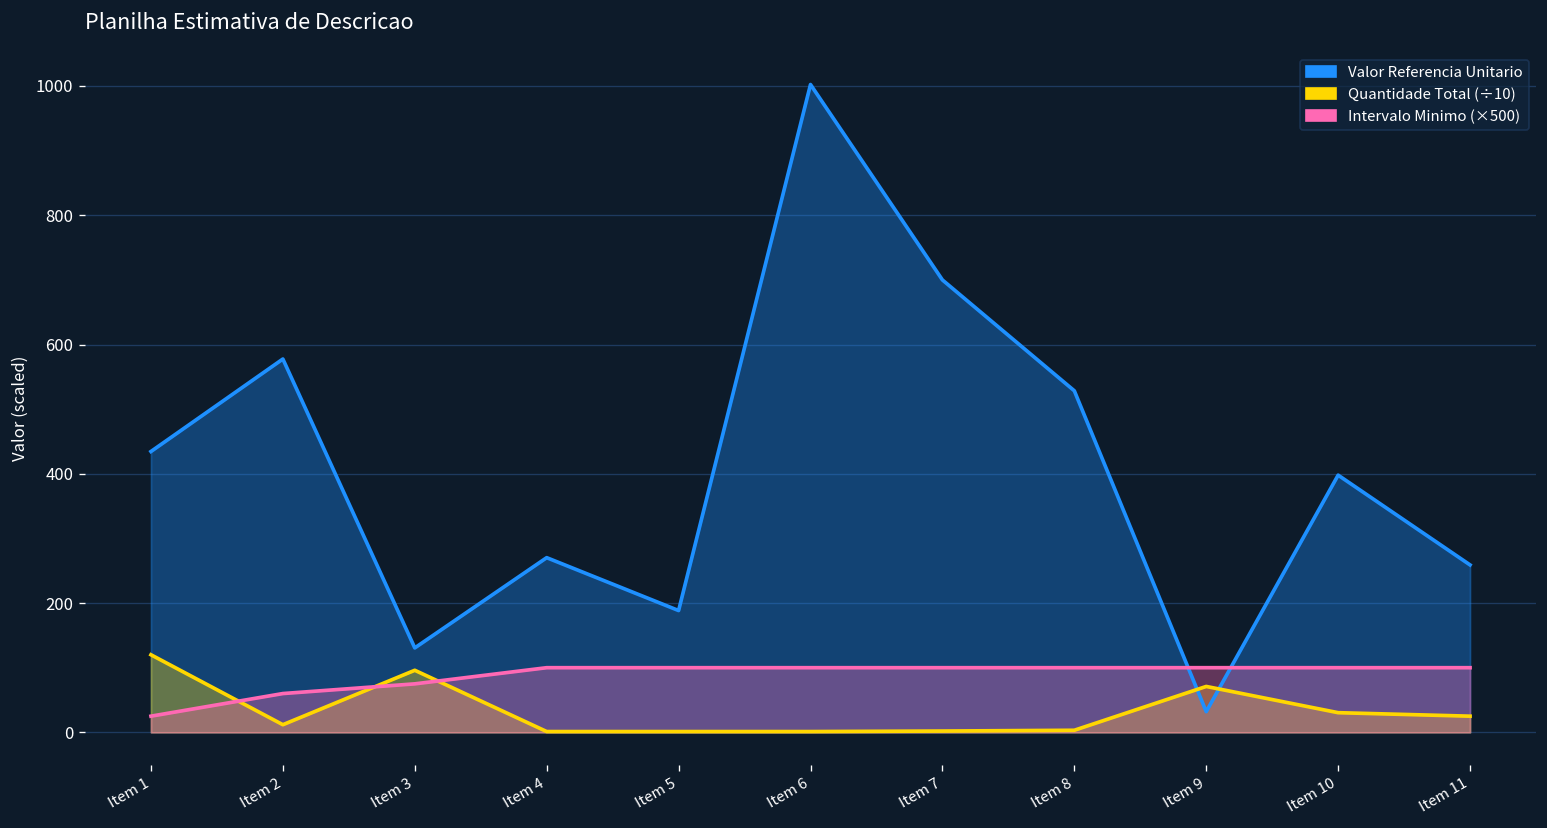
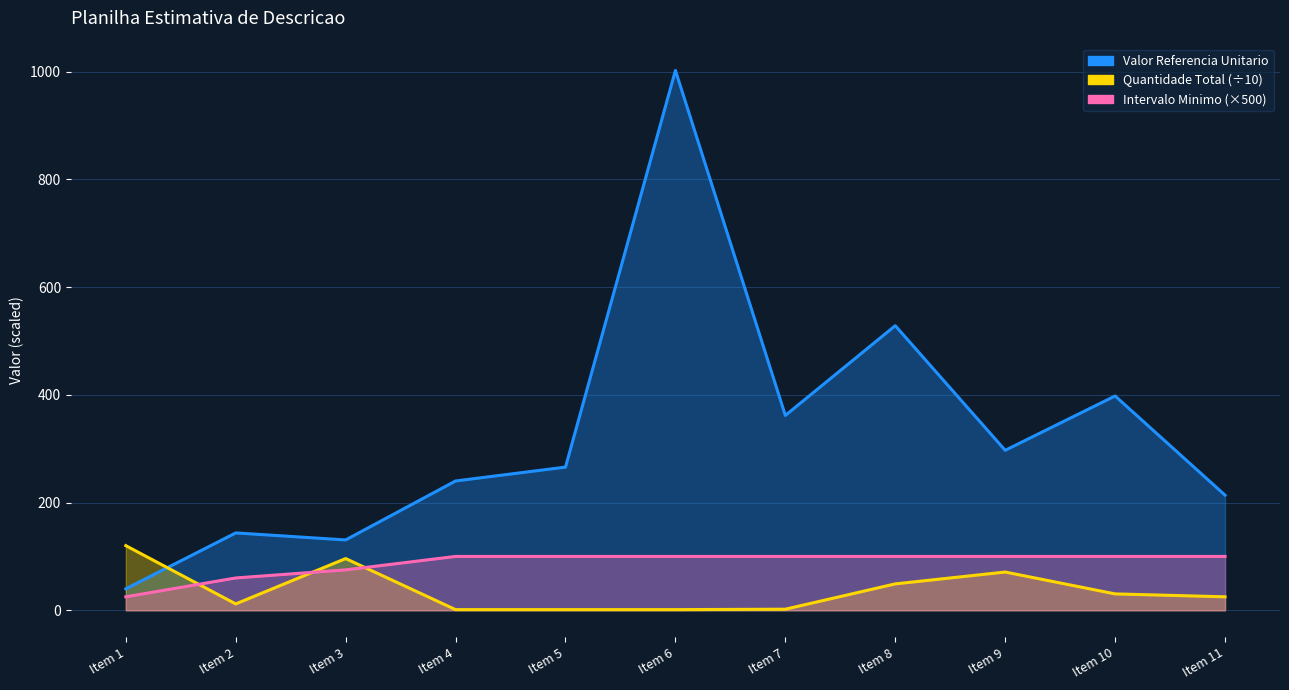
Valor Referencia Unitario, Item 1: 430 -> 40
Valor Referencia Unitario, Item 2: 580 -> 140
Valor Referencia Unitario, Item 4: 270 -> 240
Valor Referencia Unitario, Item 5: 190 -> 270
Valor Referencia Unitario, Item 7: 700 -> 360
Quantidade Total (÷10), Item 8: 0 -> 50
Valor Referencia Unitario, Item 9: 30 -> 300
Valor Referencia Unitario, Item 11: 260 -> 210
